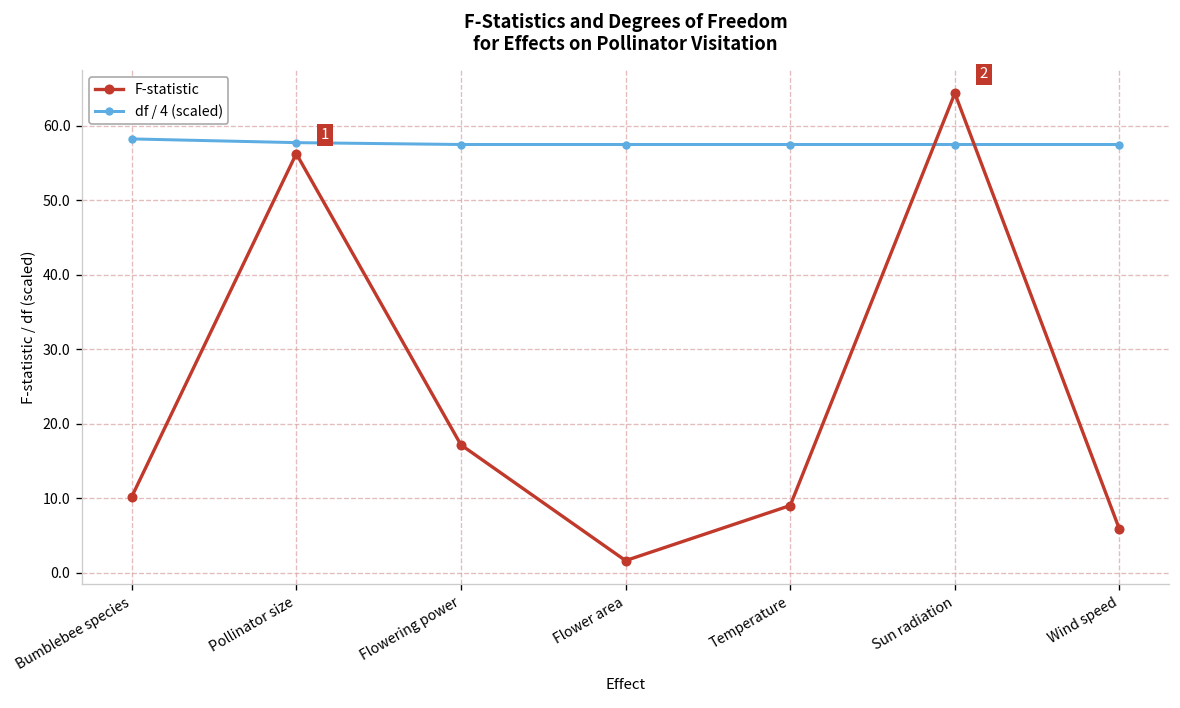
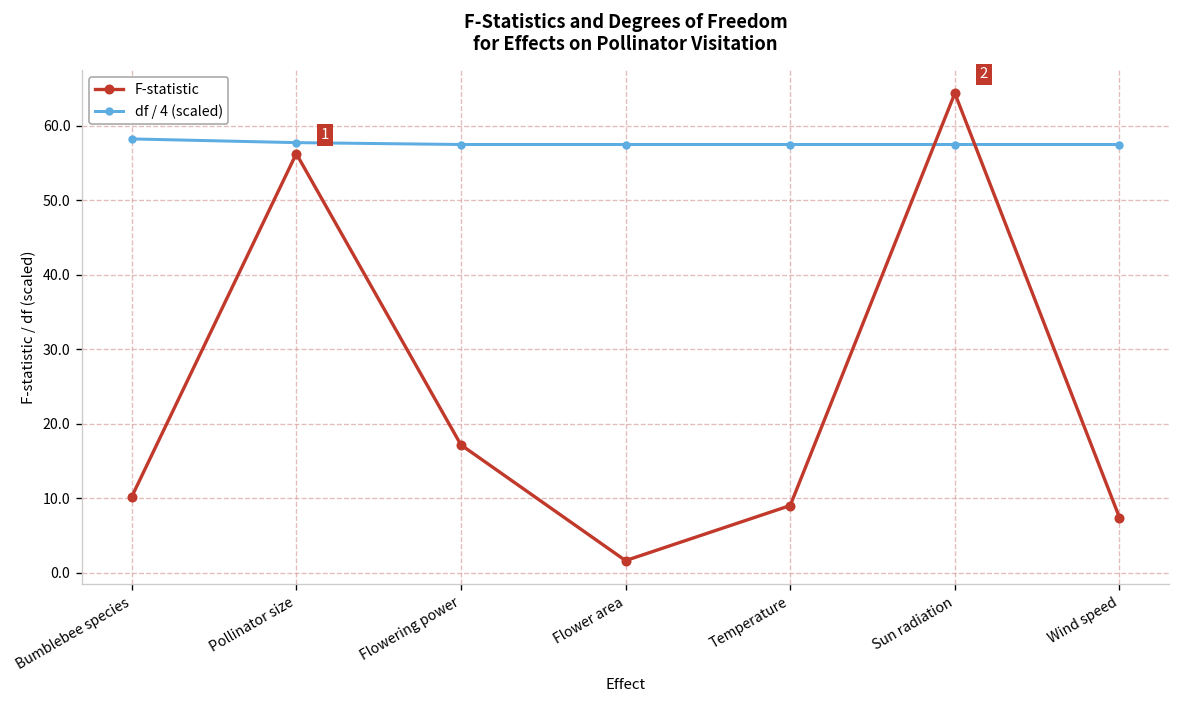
F-statistic, Wind speed: 6 -> 7
